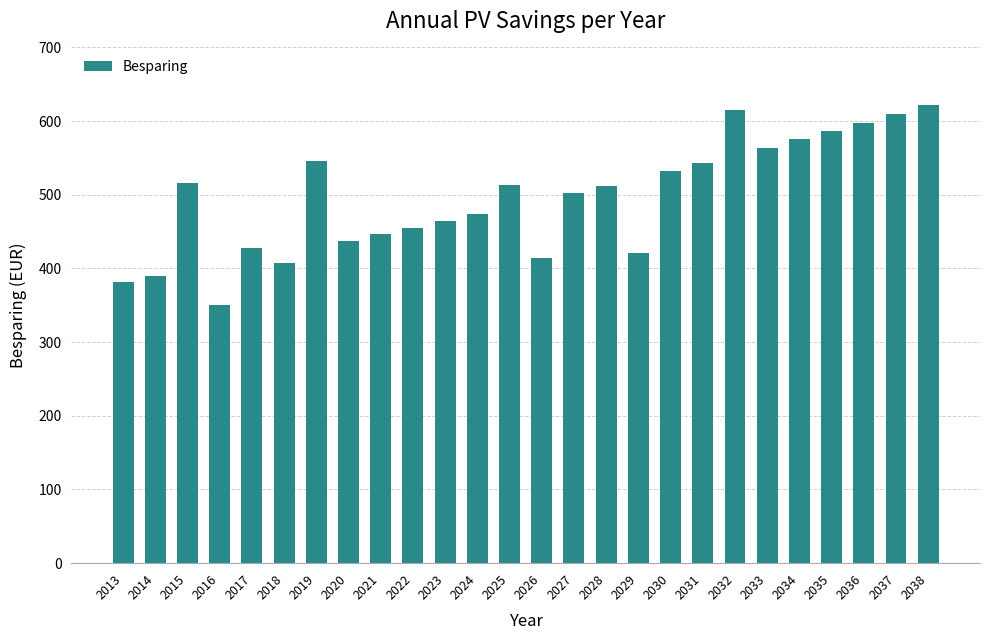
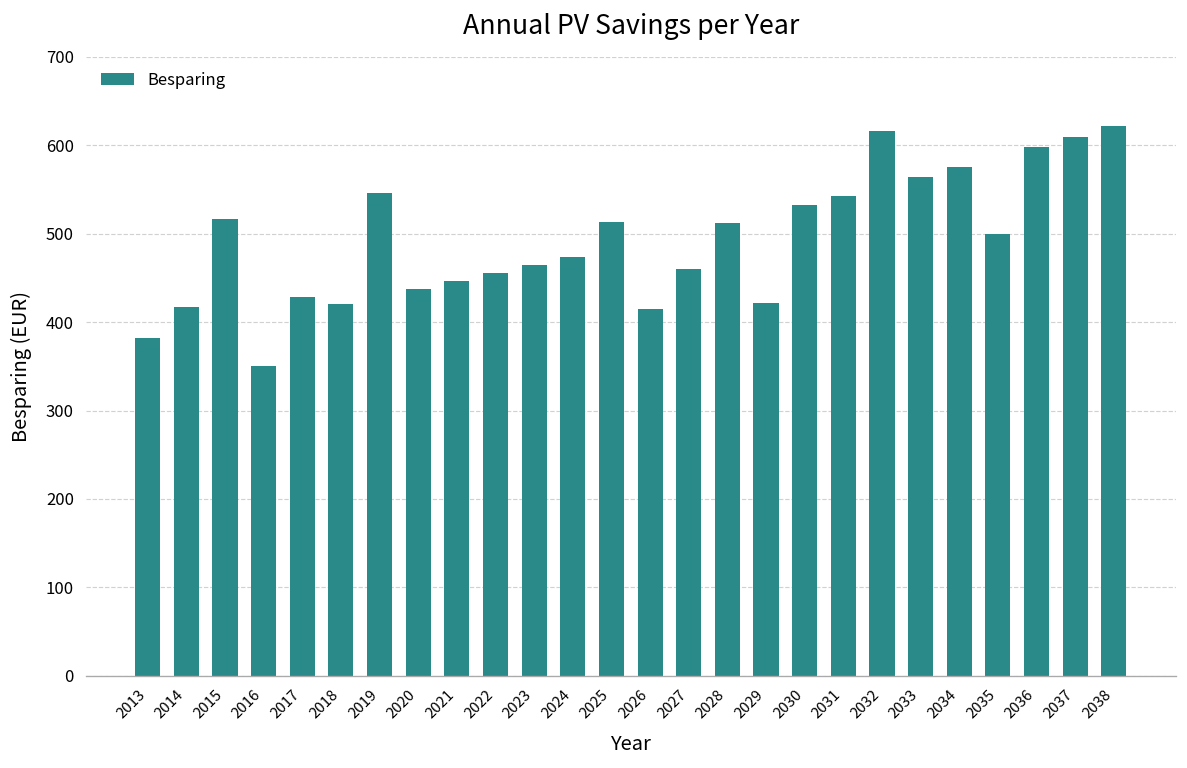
2014: 390 -> 420
2018: 410 -> 420
2027: 500 -> 460
2035: 590 -> 500
